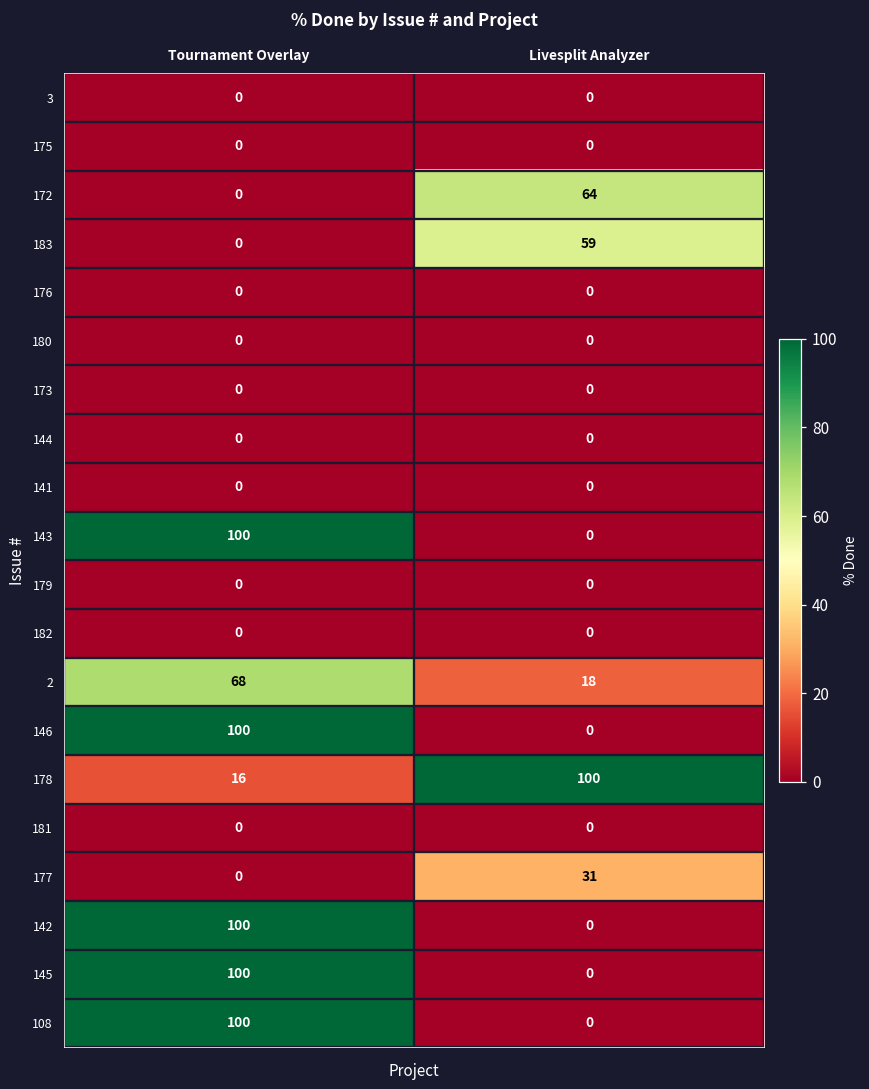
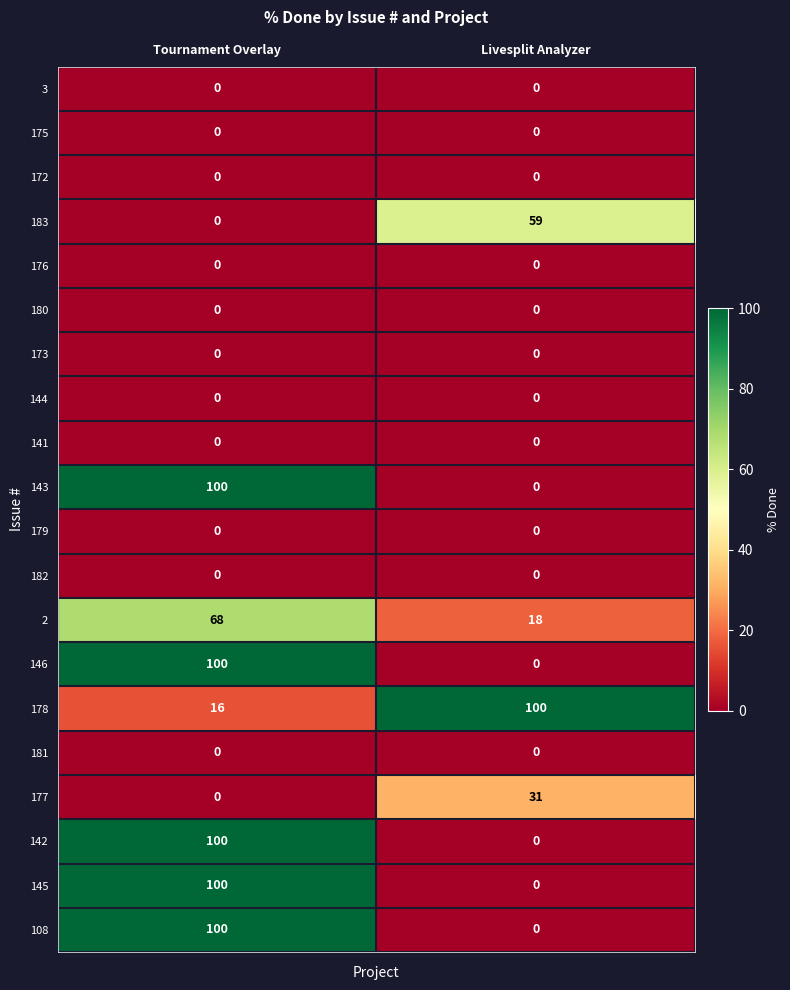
172, Livesplit Analyzer: 64 -> 0
